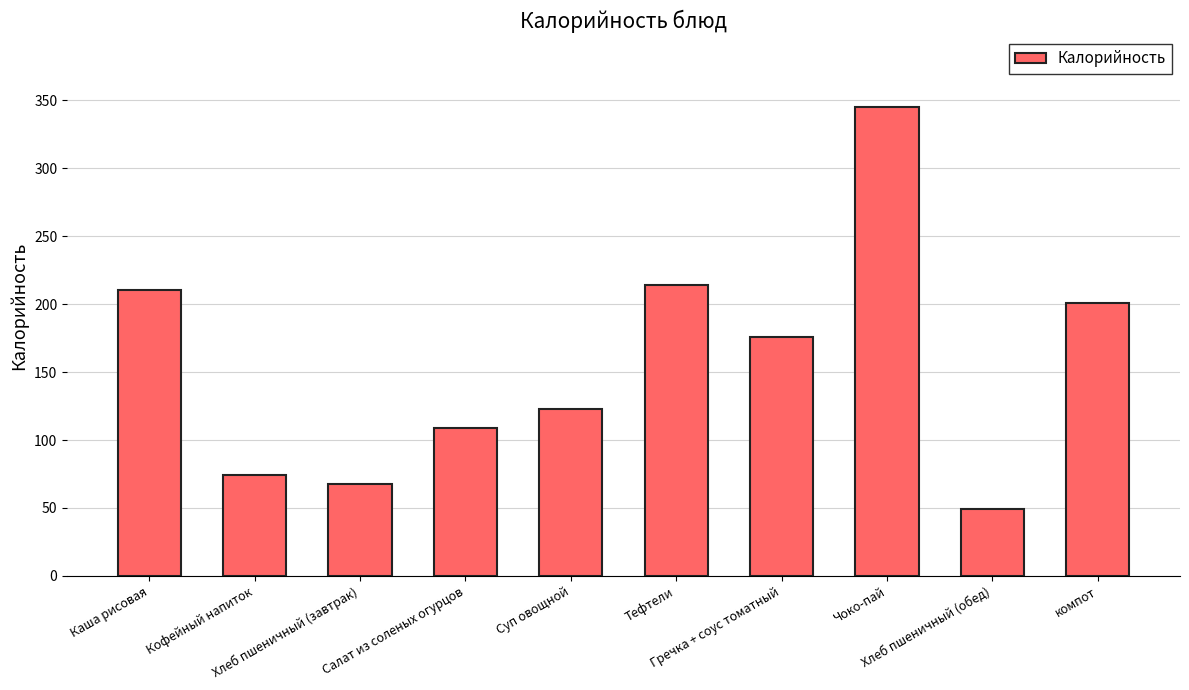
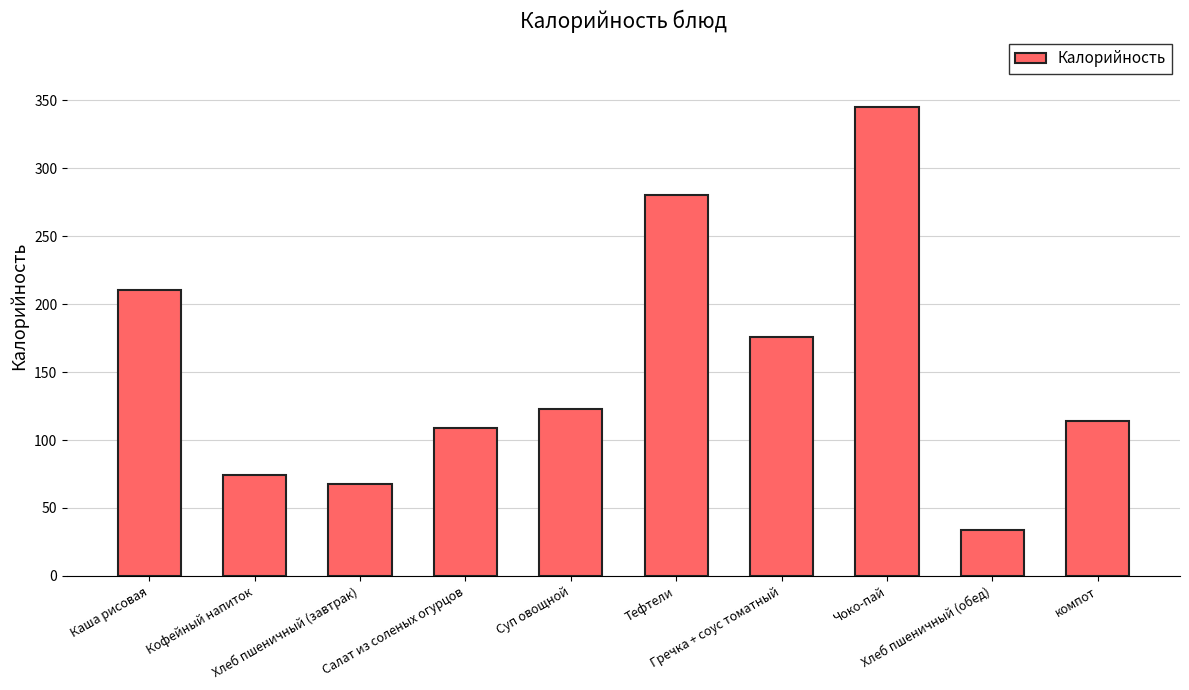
Тефтели: 214 -> 280
Хлеб пшеничный (обед): 49 -> 34
компот: 201 -> 114
